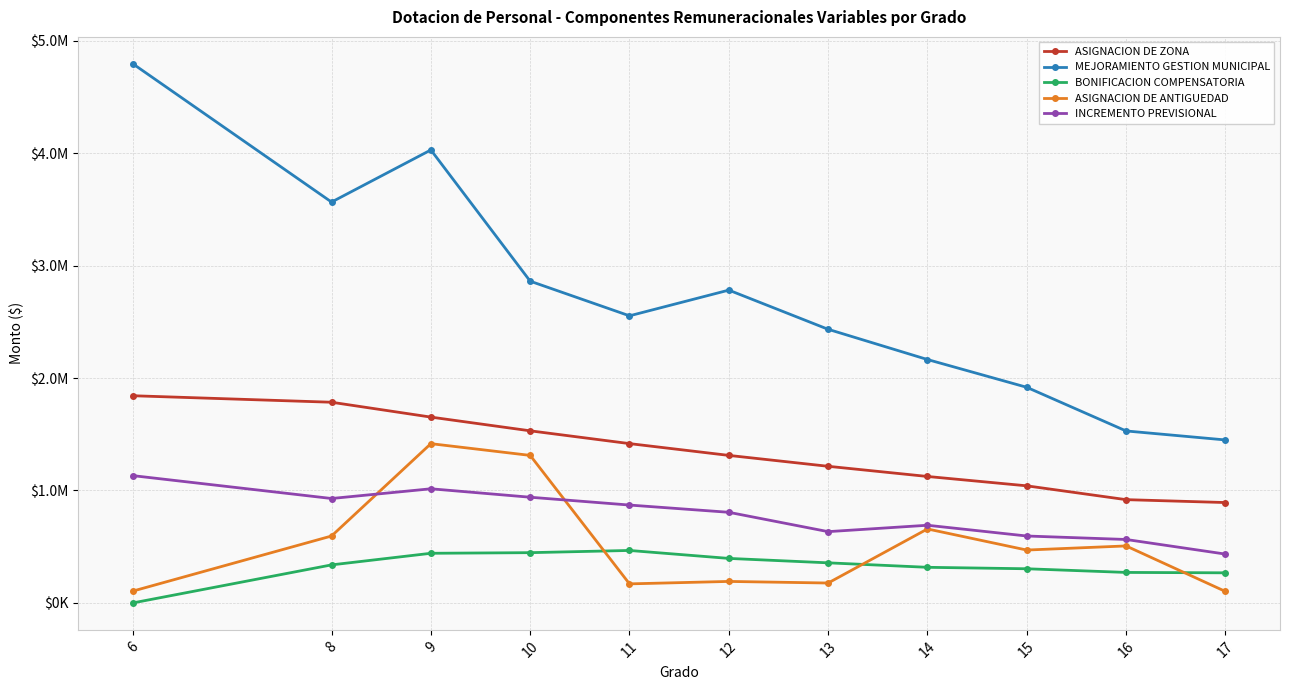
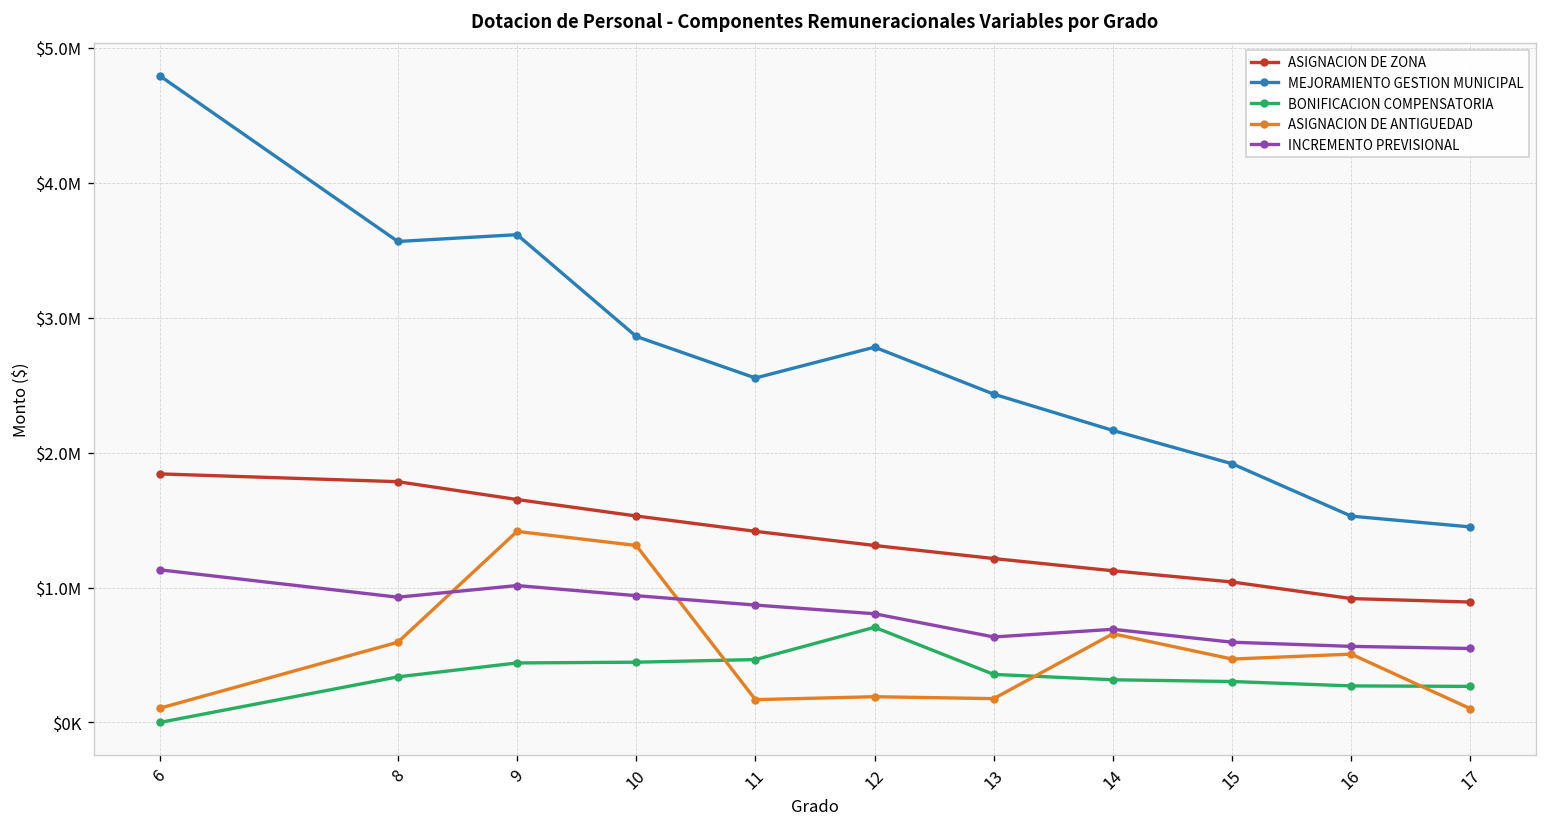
MEJORAMIENTO GESTION MUNICIPAL, 9: $4030000 -> $3620000
BONIFICACION COMPENSATORIA, 12: $400000 -> $710000
INCREMENTO PREVISIONAL, 17: $430000 -> $550000
